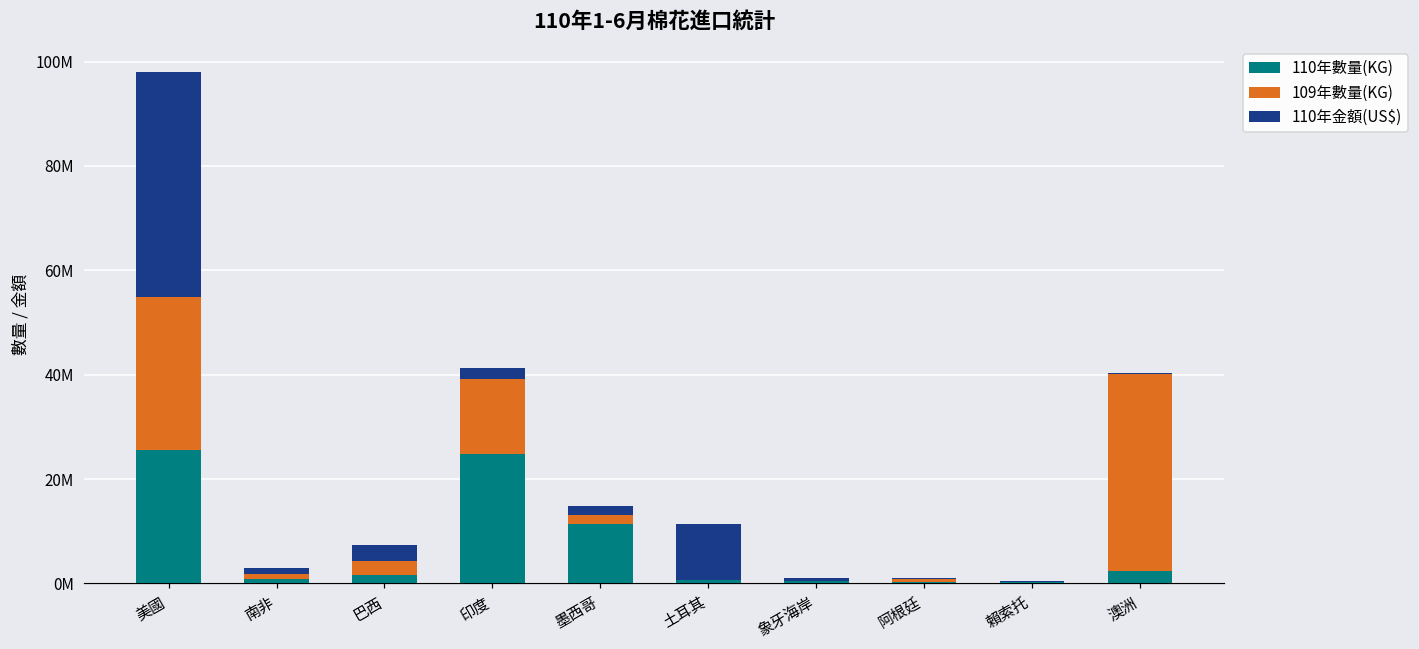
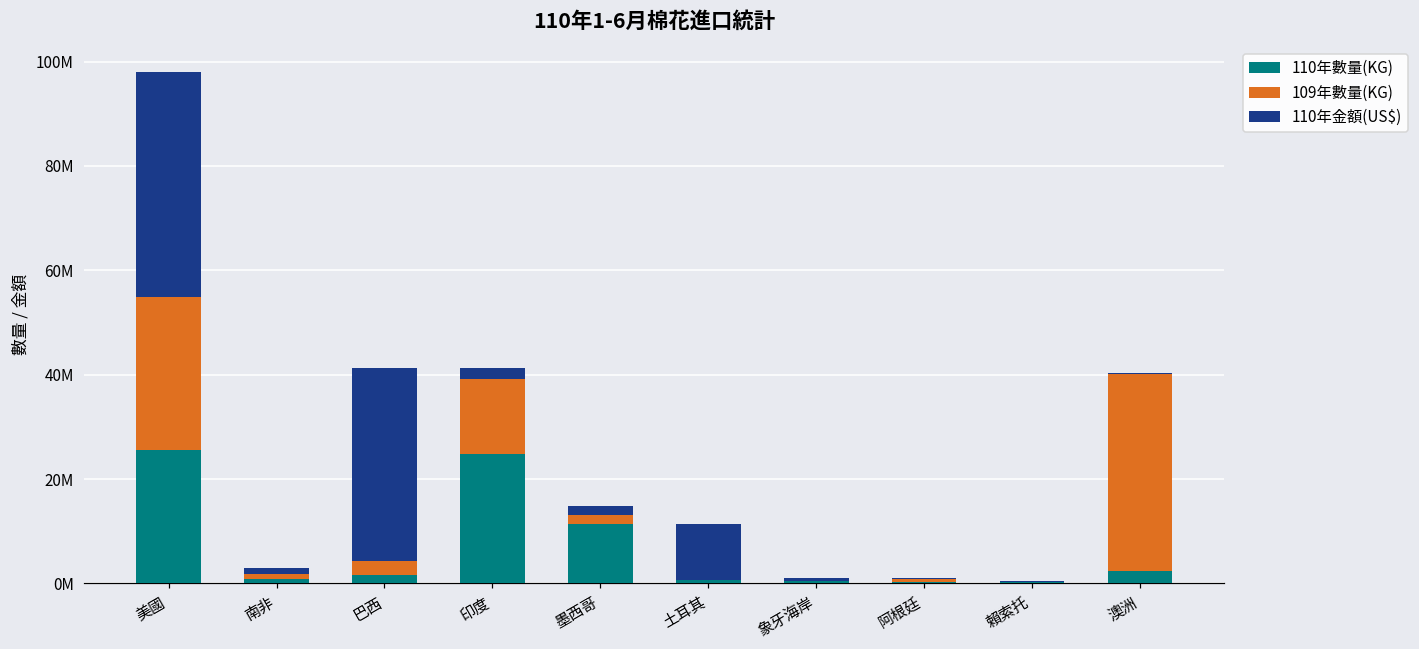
110年金額(US$), 巴西: 3000000 -> 37000000
